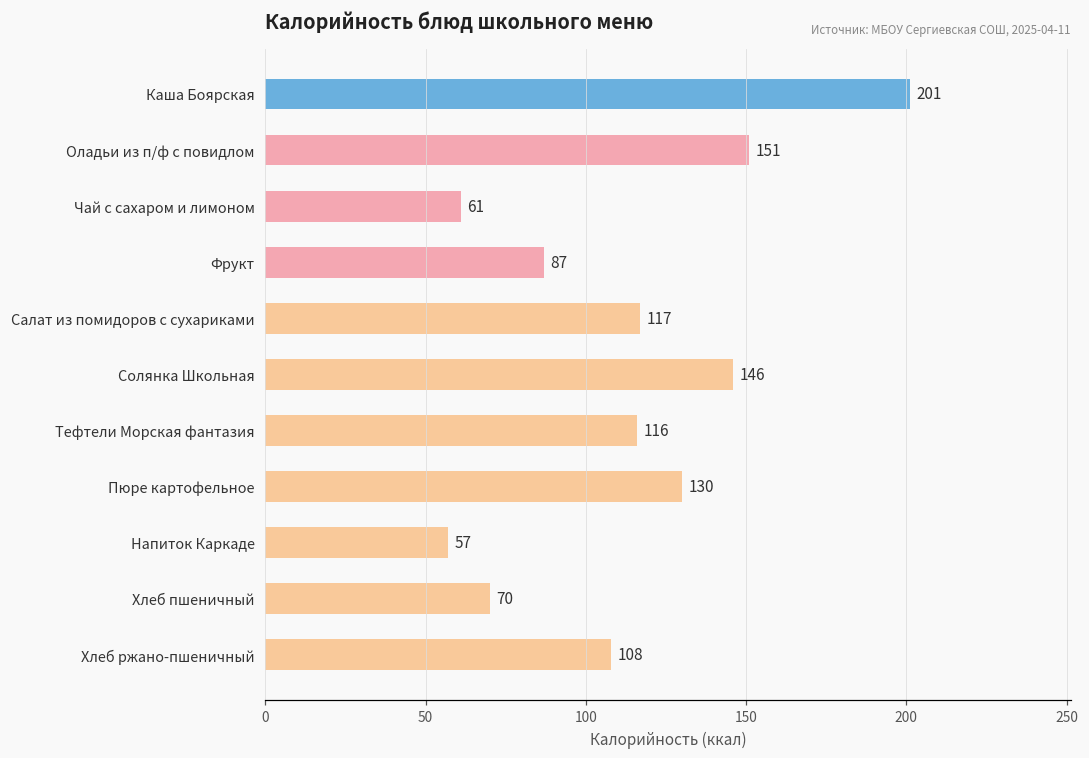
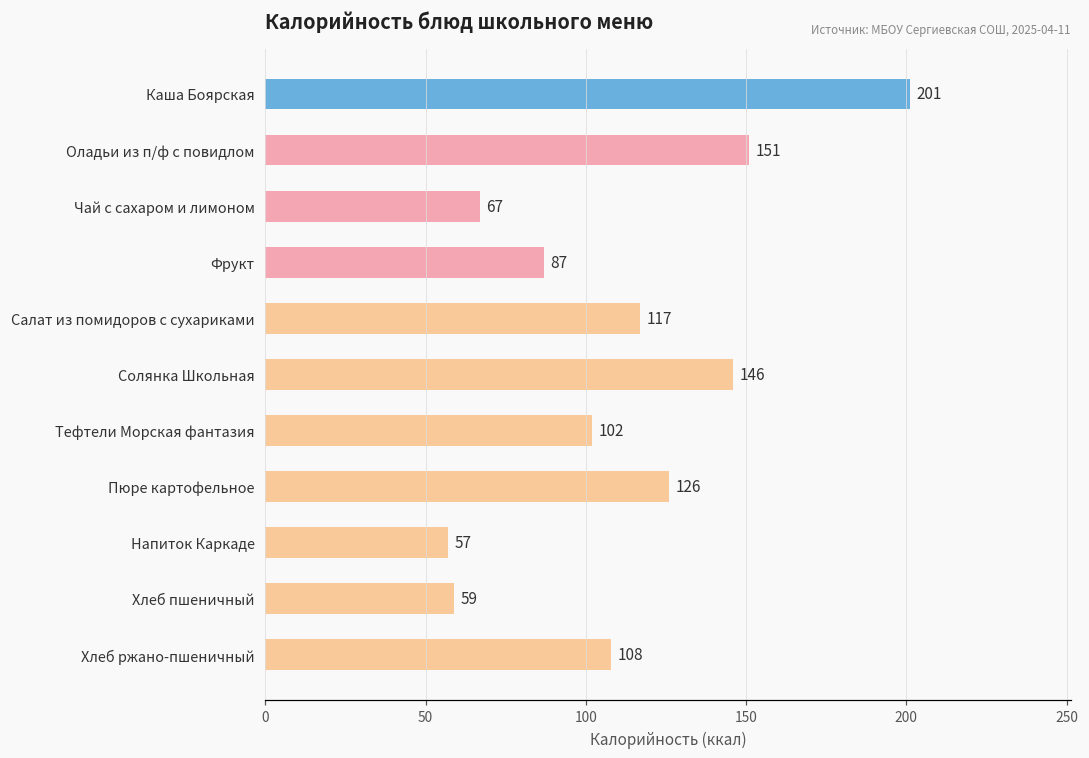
Чай с сахаром и лимоном: 61 -> 67
Тефтели Морская фантазия: 116 -> 102
Пюре картофельное: 130 -> 126
Хлеб пшеничный: 70 -> 59
